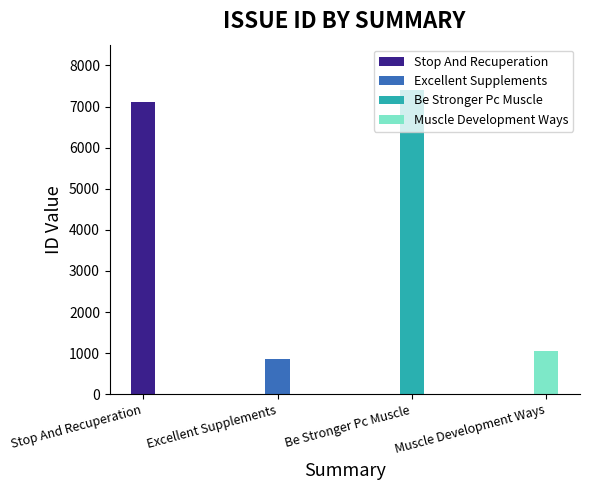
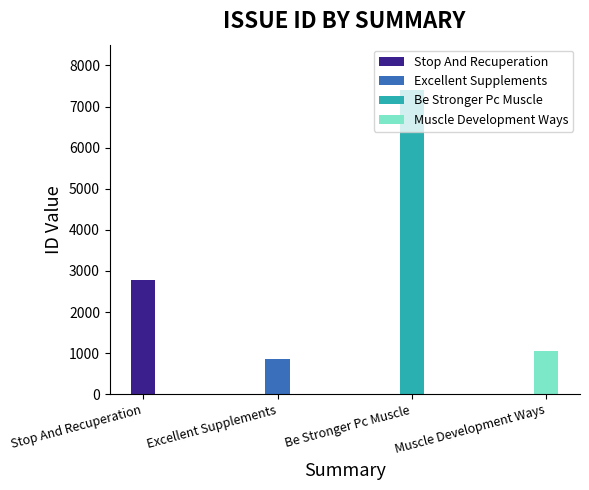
Stop And Recuperation: 7100 -> 2800
